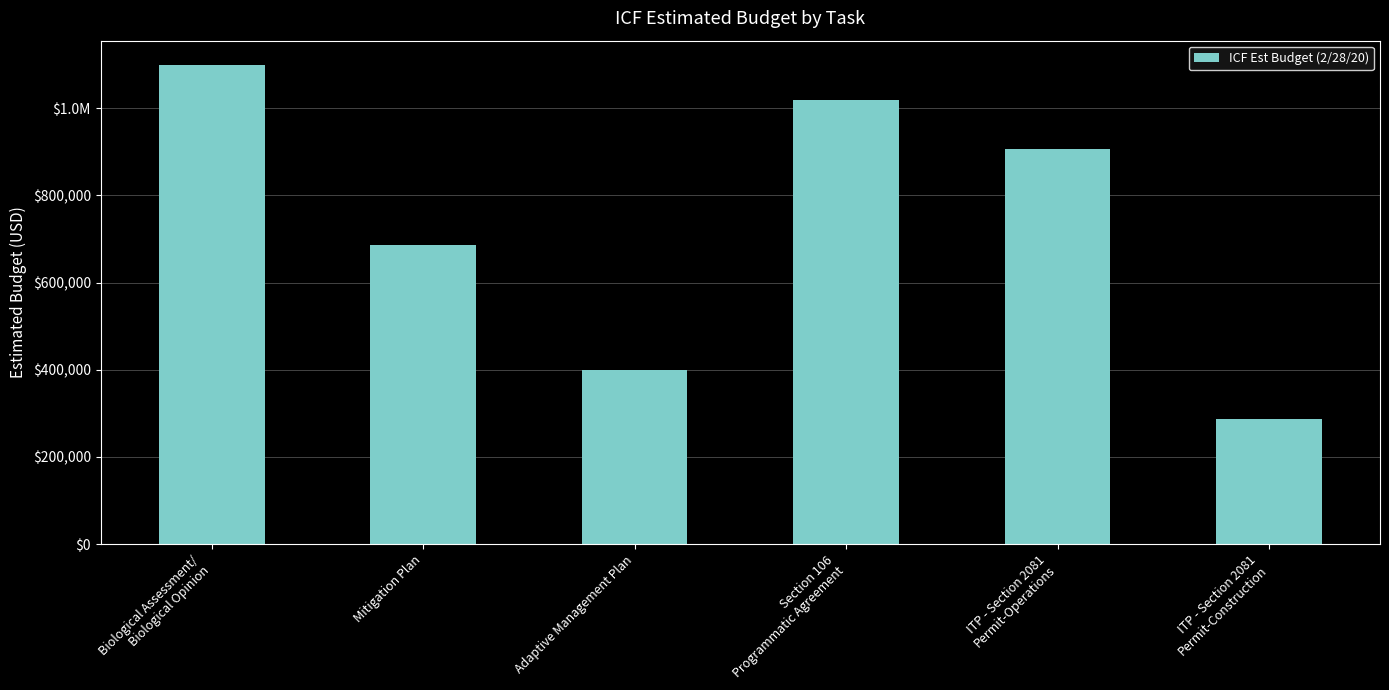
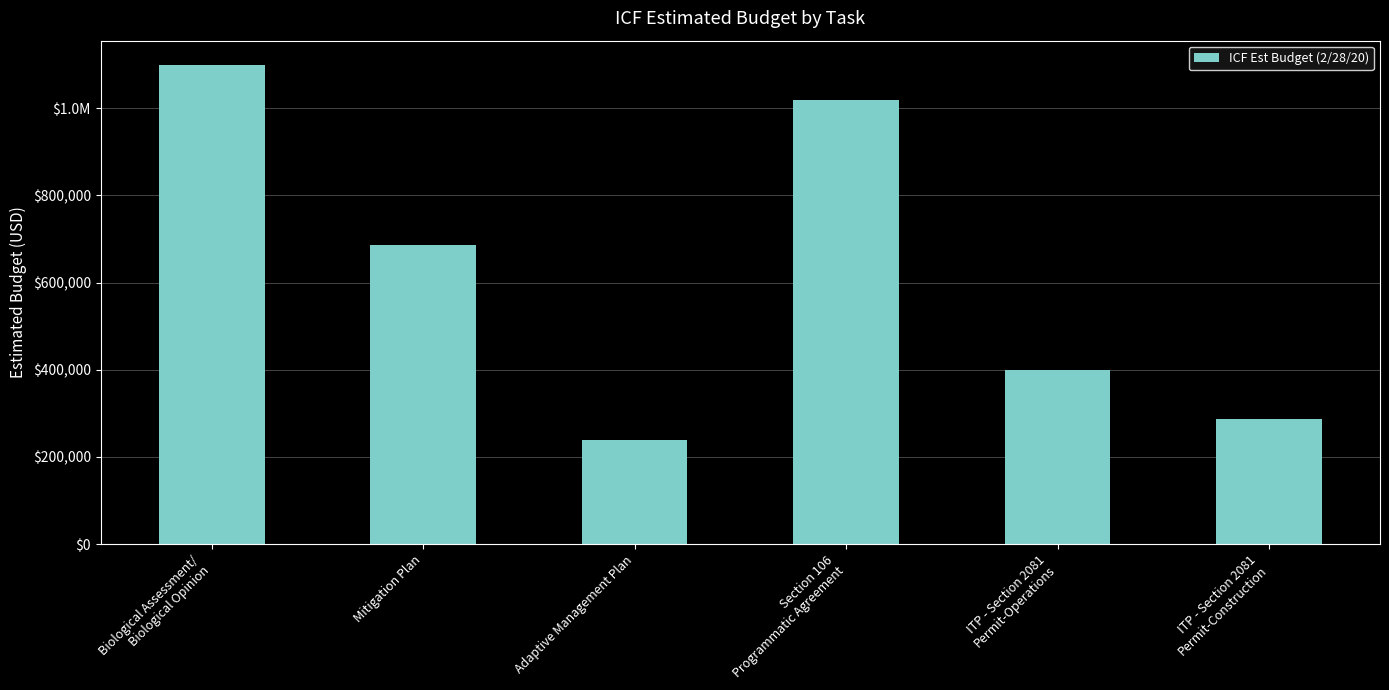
Adaptive Management Plan: $400,000 -> $240,000
ITP - Section 2081 Permit-Operations: $910,000 -> $400,000
